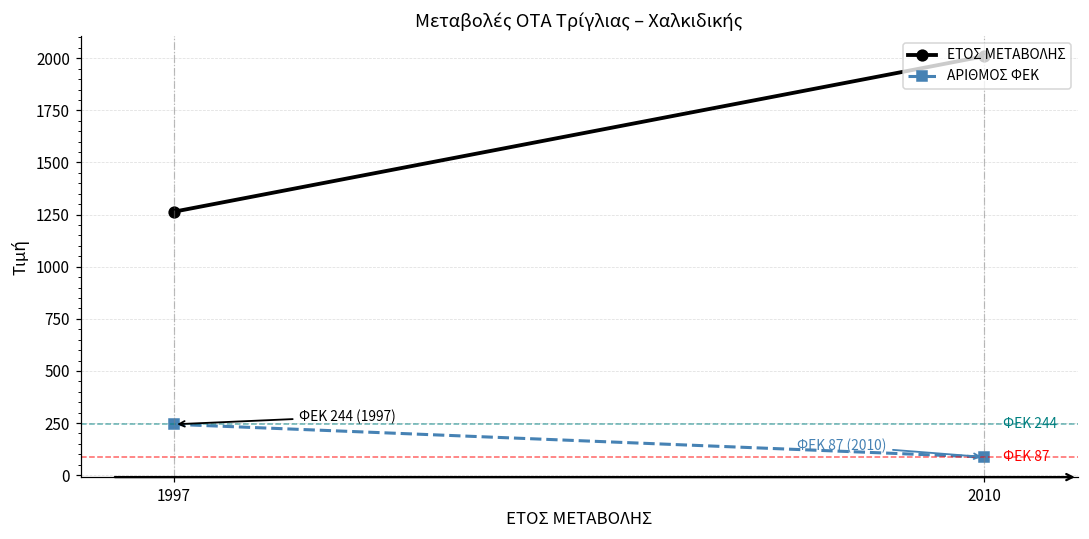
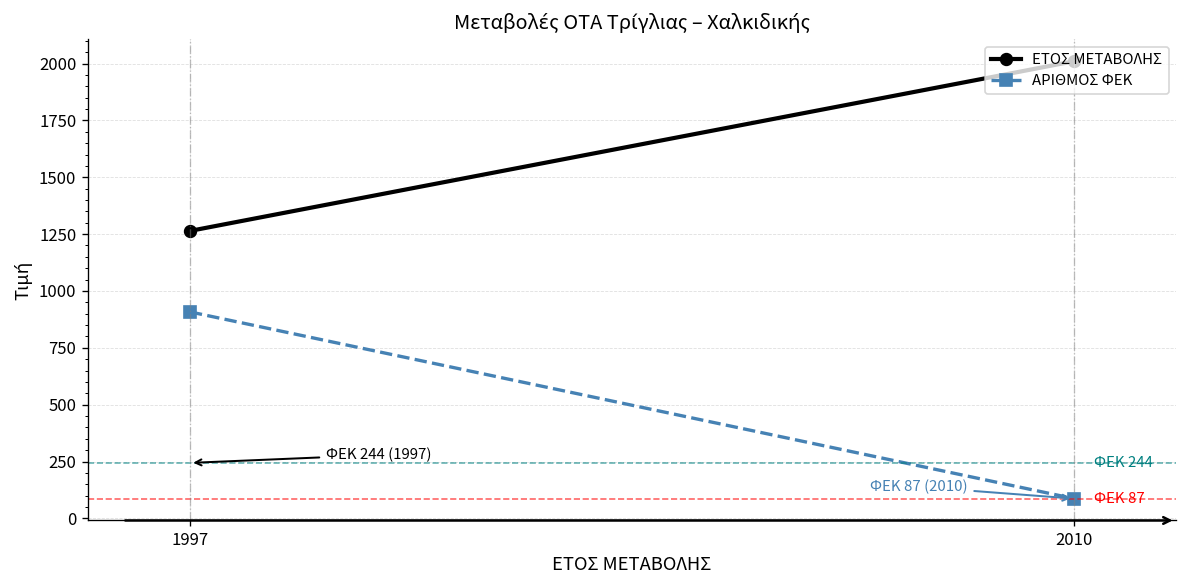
ΑΡΙΘΜΟΣ ΦΕΚ, 1997: 240 -> 910
